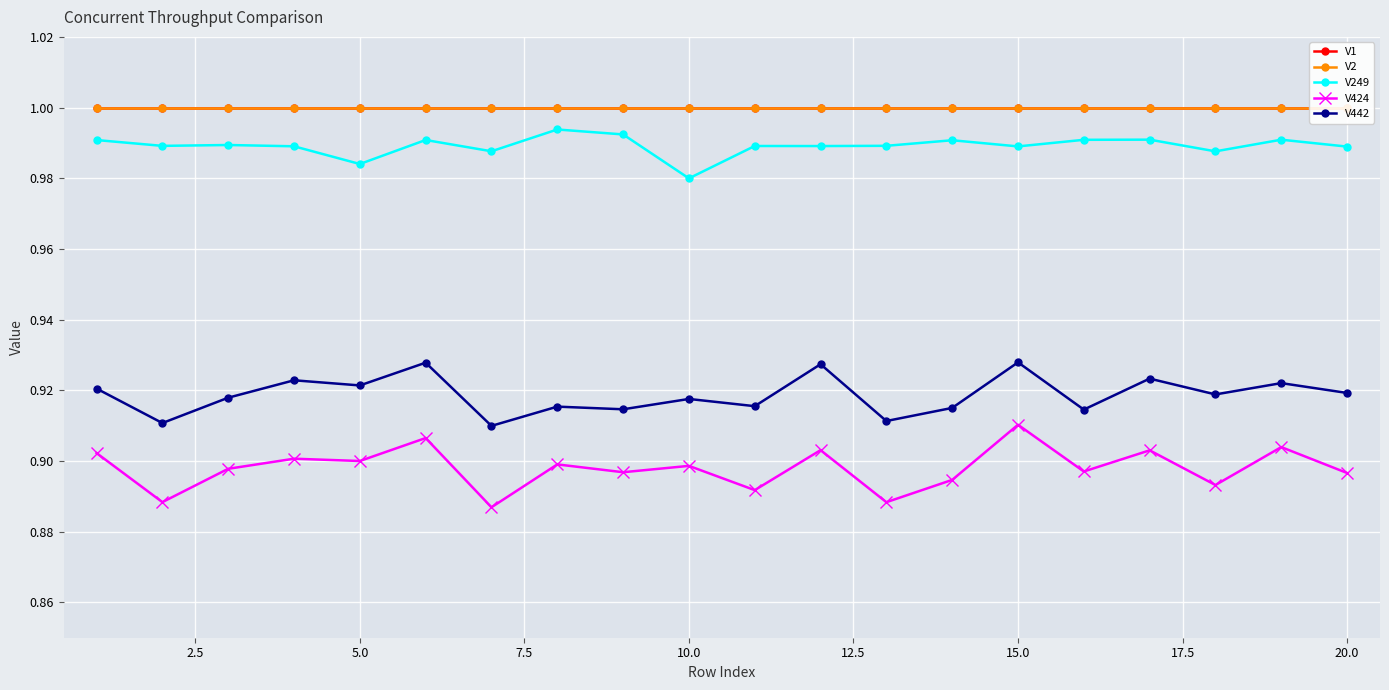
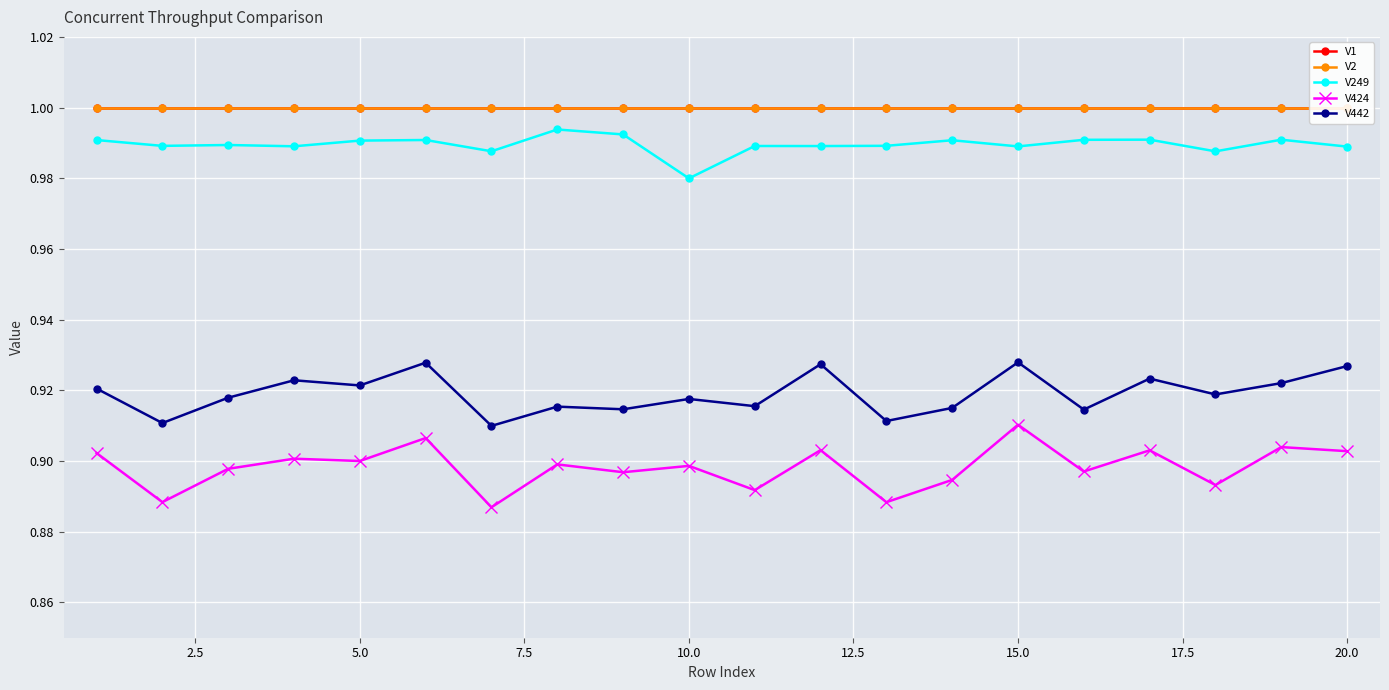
V249, 5.0: 0.984 -> 0.991
V424, 20.0: 0.897 -> 0.903
V442, 20.0: 0.919 -> 0.927
